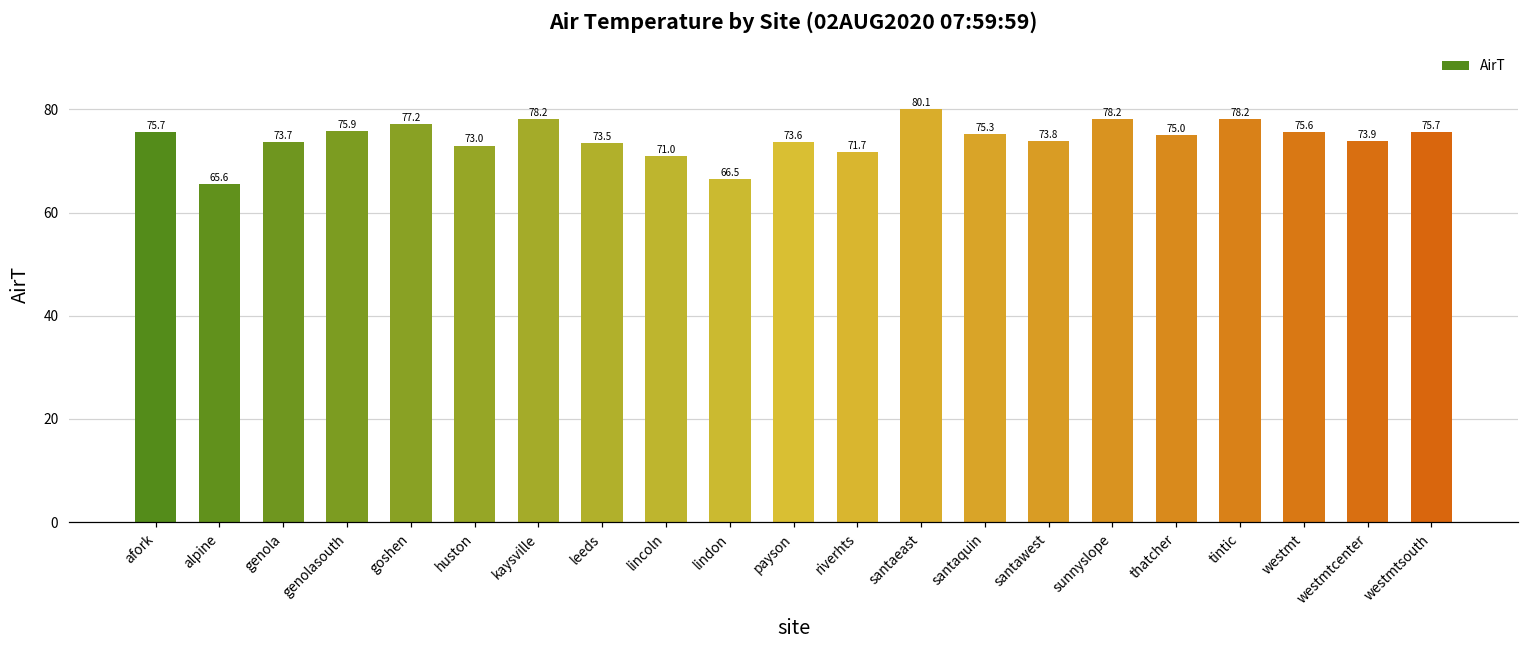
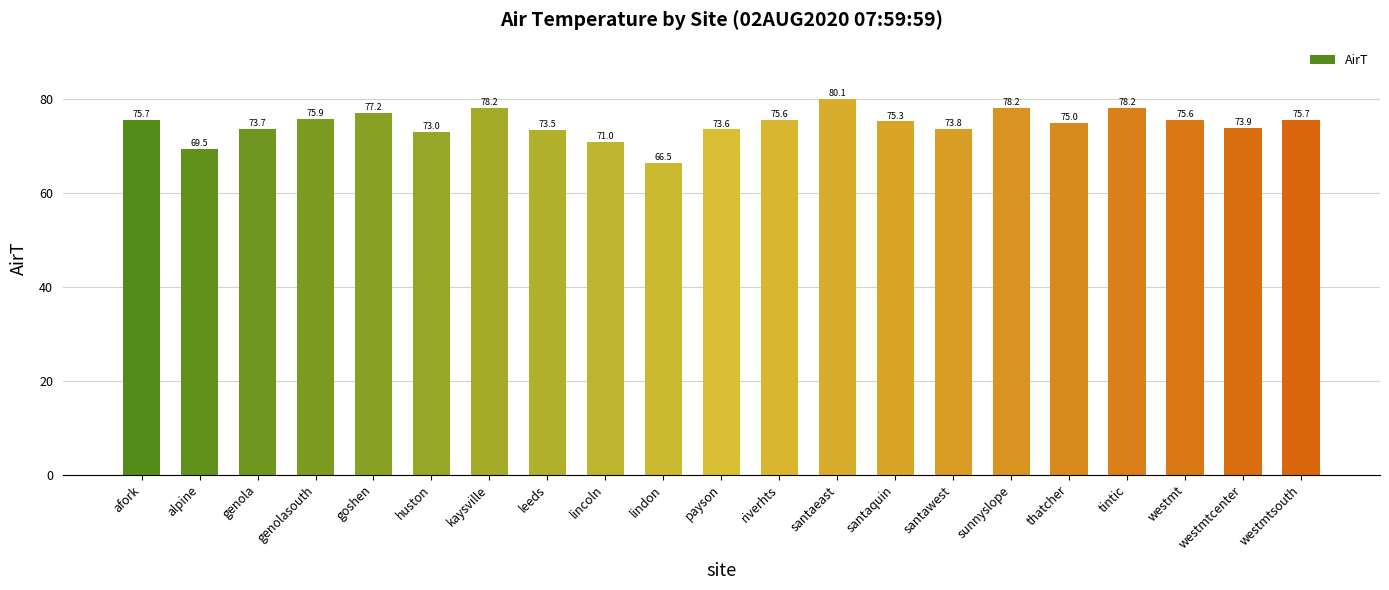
alpine: 65.6 -> 69.5
riverhts: 71.7 -> 75.6
